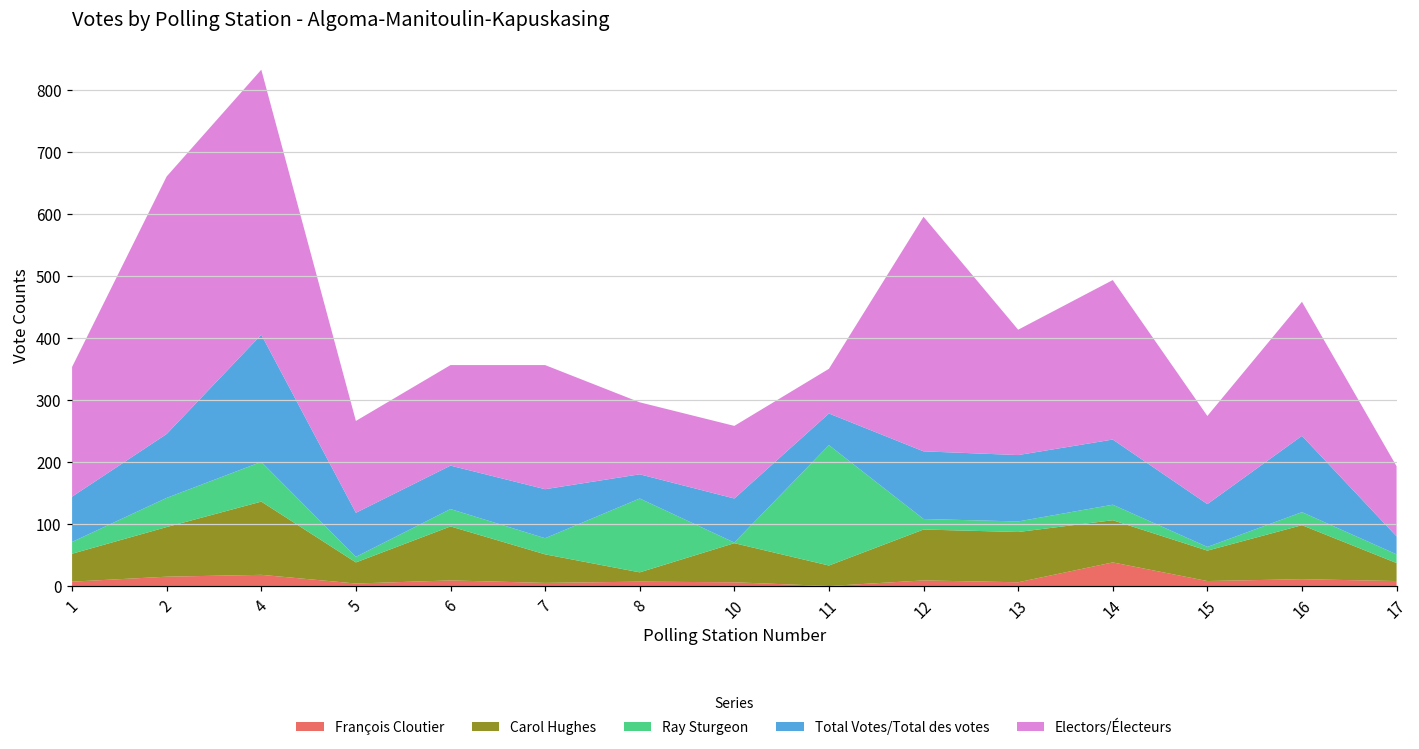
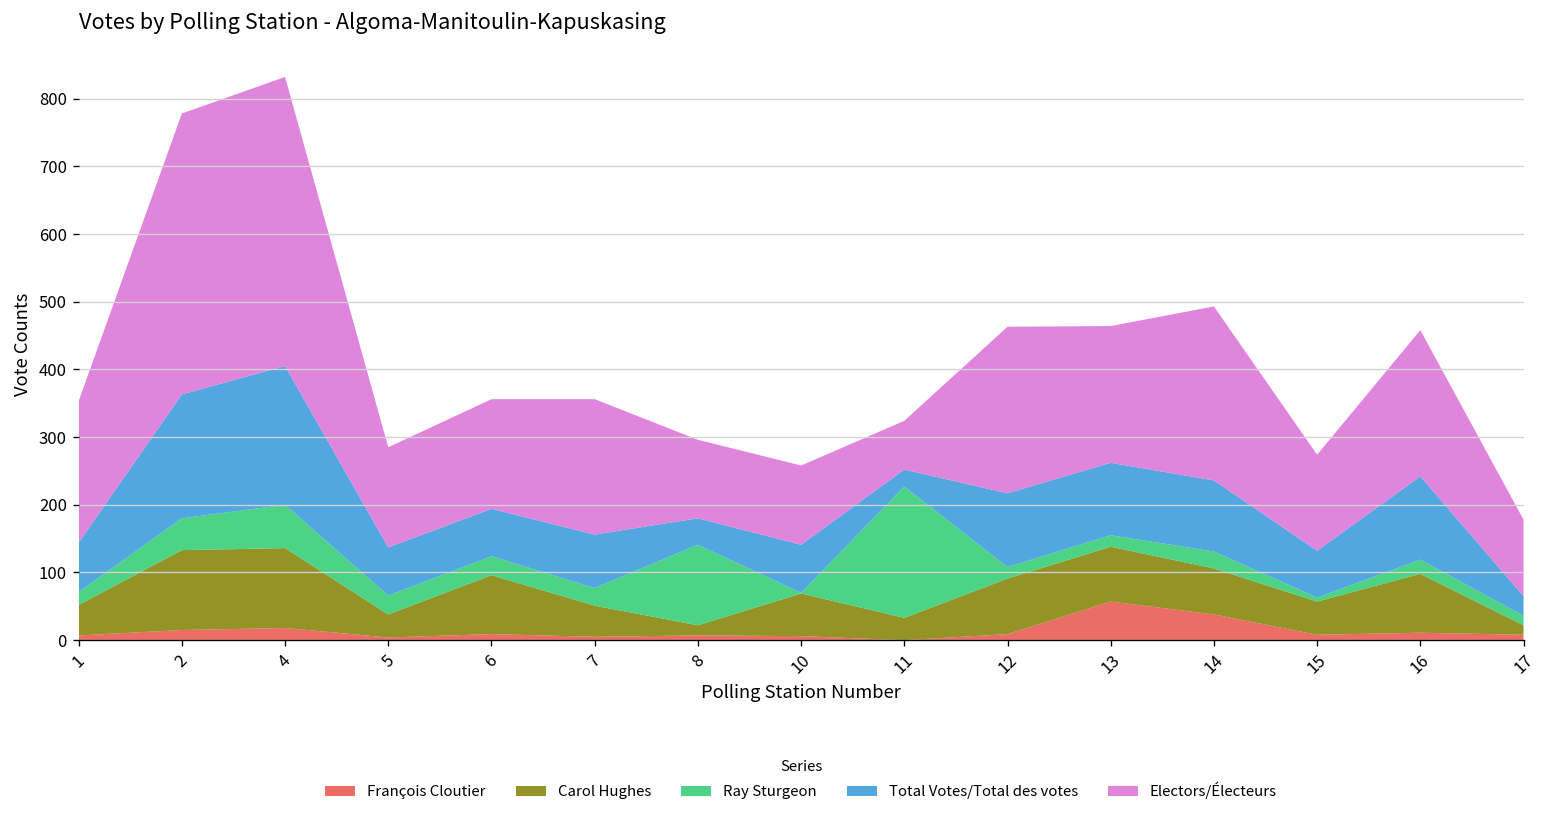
Carol Hughes, 2: 80 -> 120
Total Votes/Total des votes, 2: 100 -> 180
Ray Sturgeon, 5: 10 -> 30
Total Votes/Total des votes, 11: 50 -> 30
Electors/Électeurs, 12: 380 -> 250
François Cloutier, 13: 10 -> 60
Carol Hughes, 17: 30 -> 10
